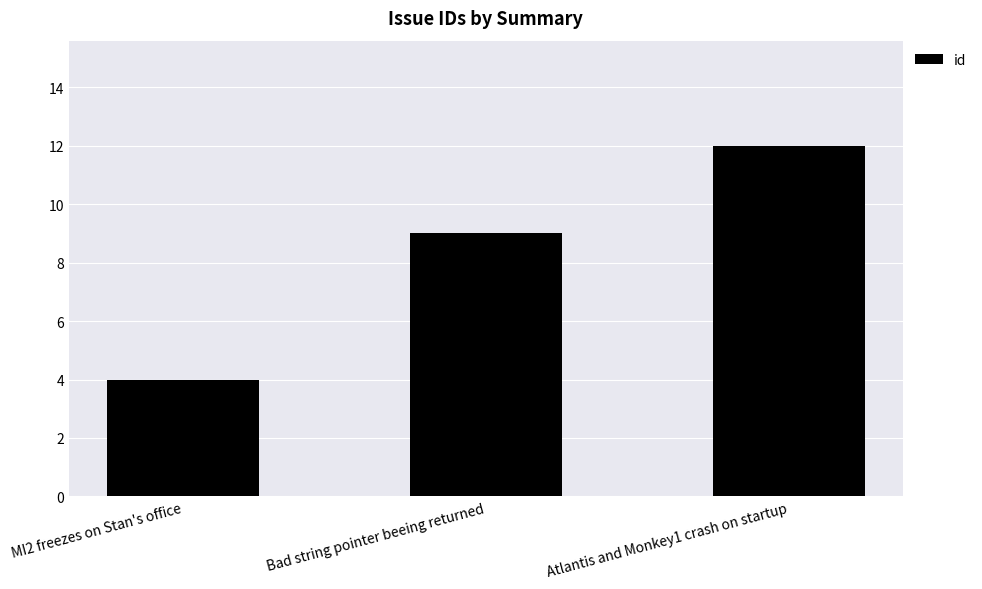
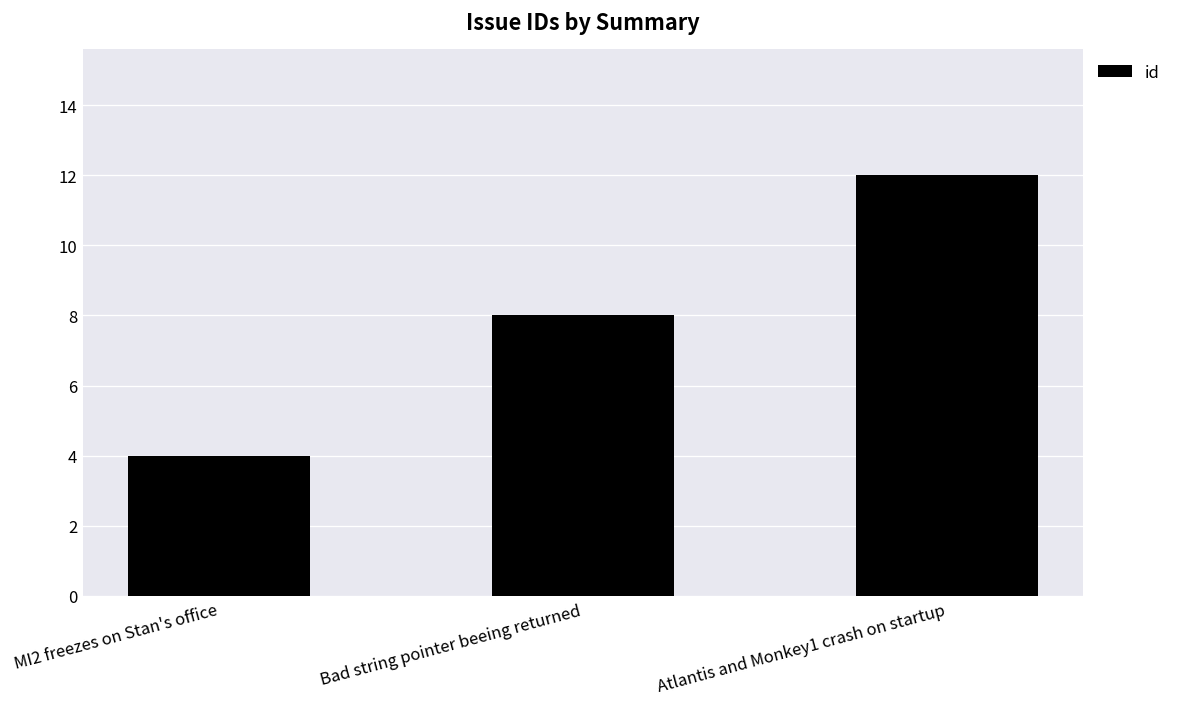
Bad string pointer beeing returned: 9 -> 8
